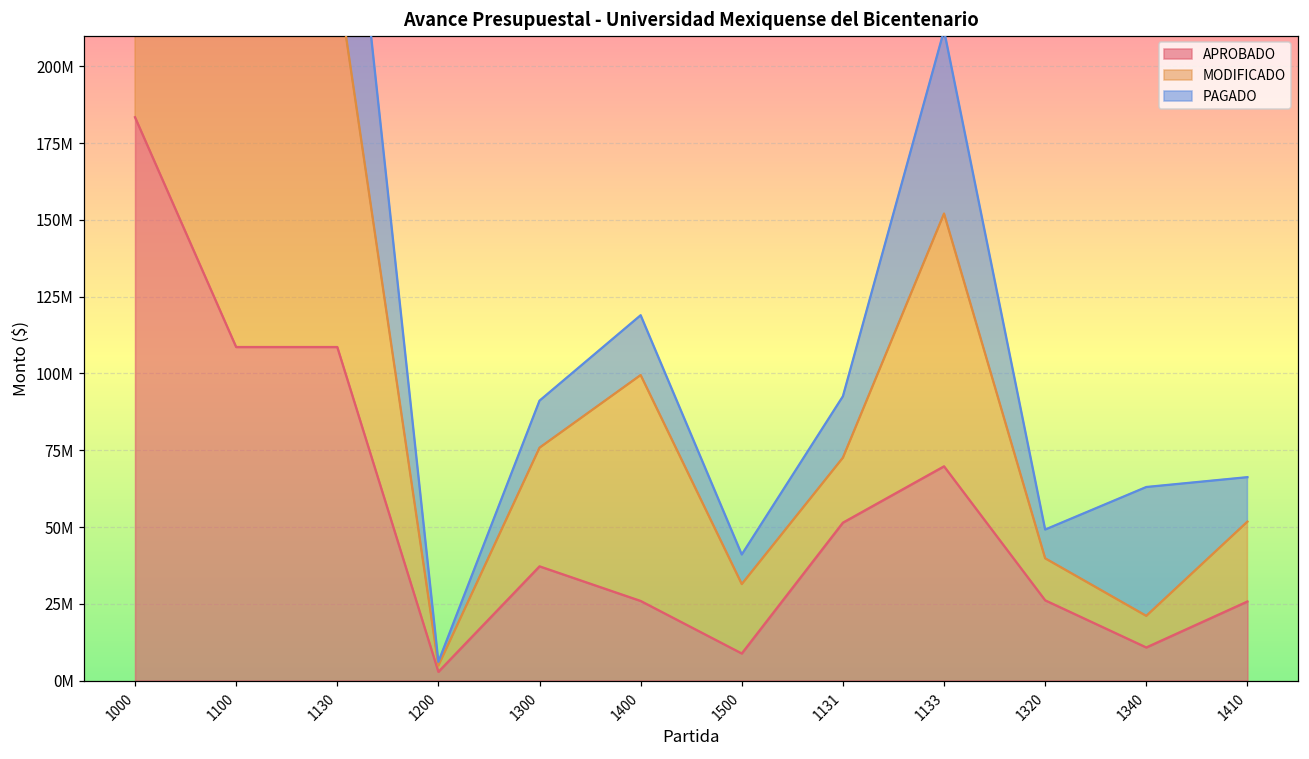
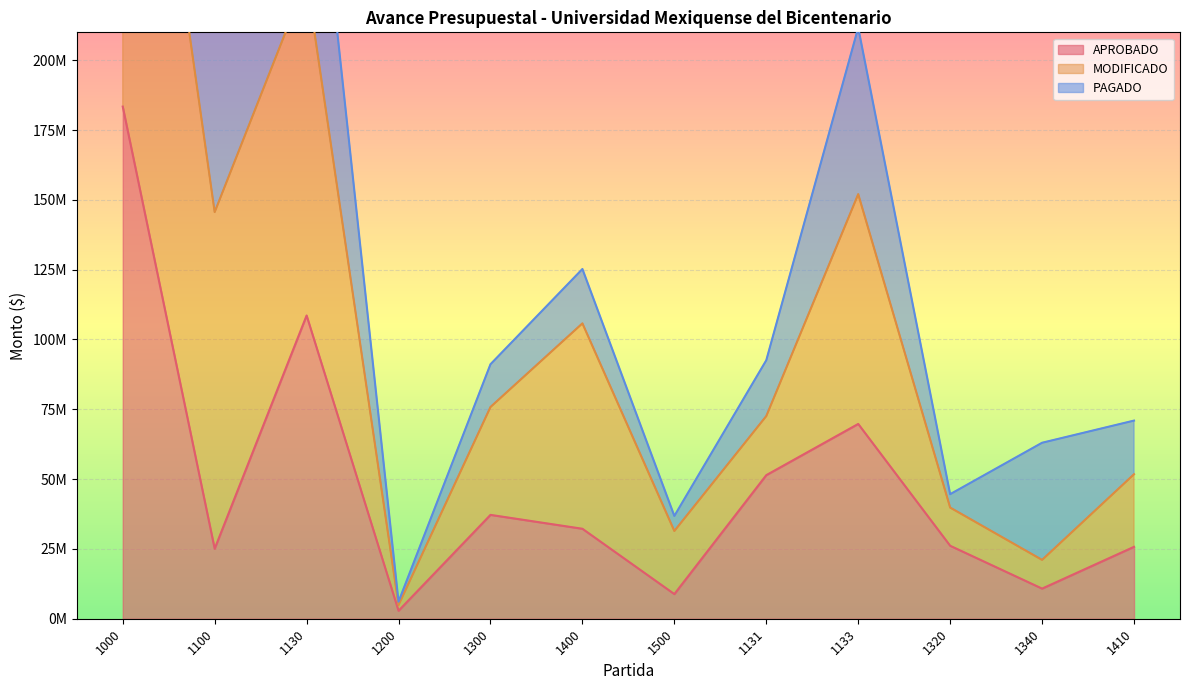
APROBADO, 1100: 109000000 -> 25000000
APROBADO, 1400: 26000000 -> 32000000
PAGADO, 1500: 10000000 -> 5000000
PAGADO, 1320: 9000000 -> 5000000
PAGADO, 1410: 14000000 -> 19000000
